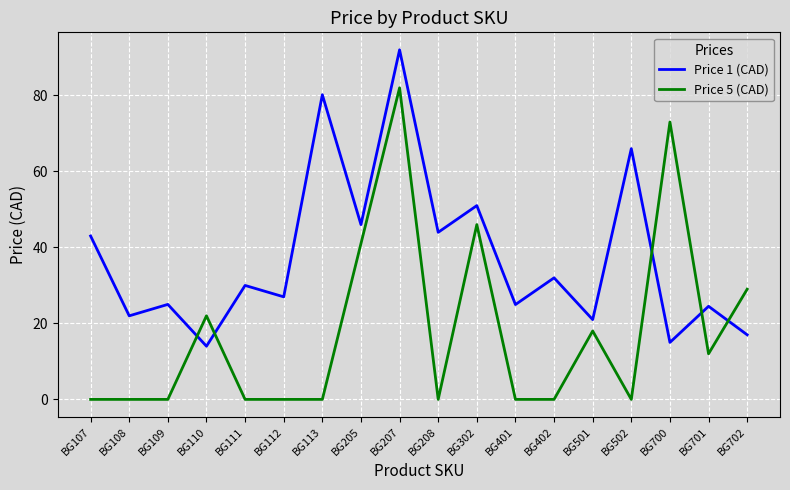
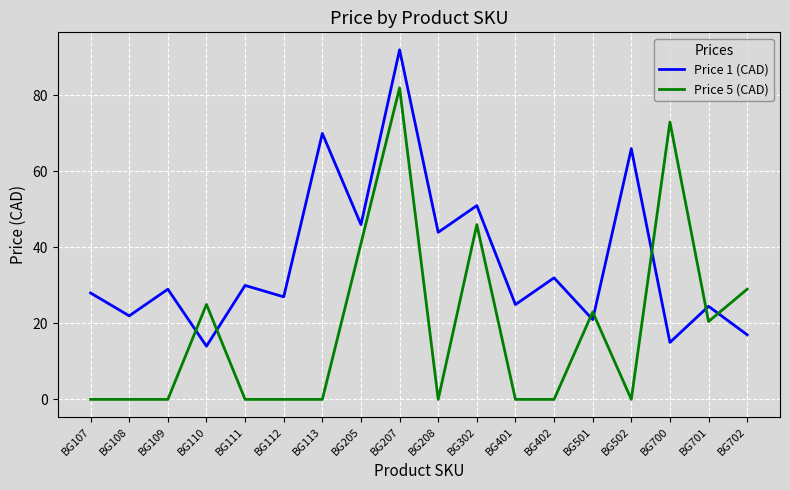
Price 1 (CAD), BG107: 43 -> 28
Price 1 (CAD), BG109: 25 -> 29
Price 5 (CAD), BG110: 22 -> 25
Price 1 (CAD), BG113: 80 -> 70
Price 5 (CAD), BG501: 18 -> 23
Price 5 (CAD), BG701: 12 -> 21
